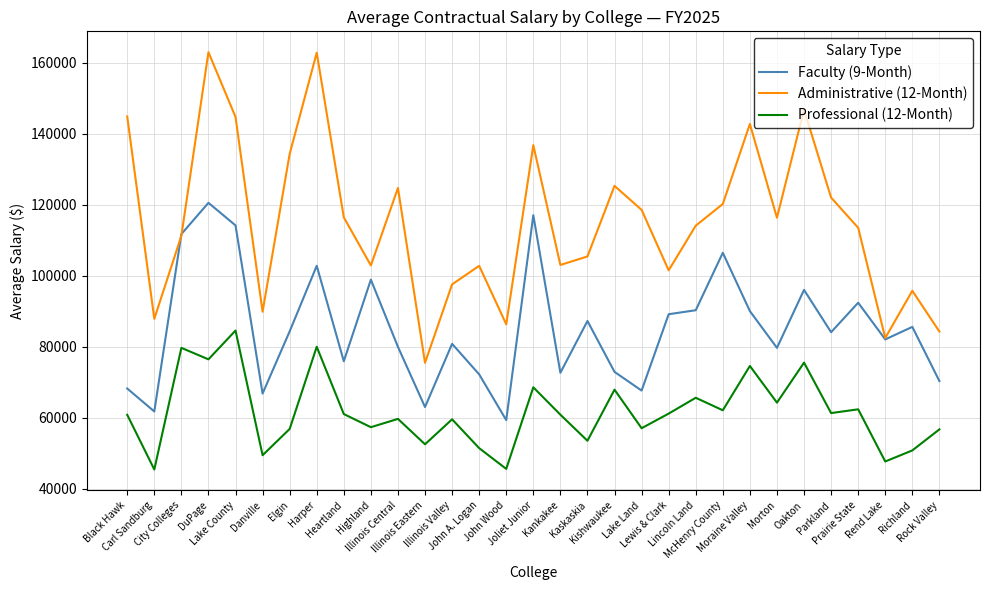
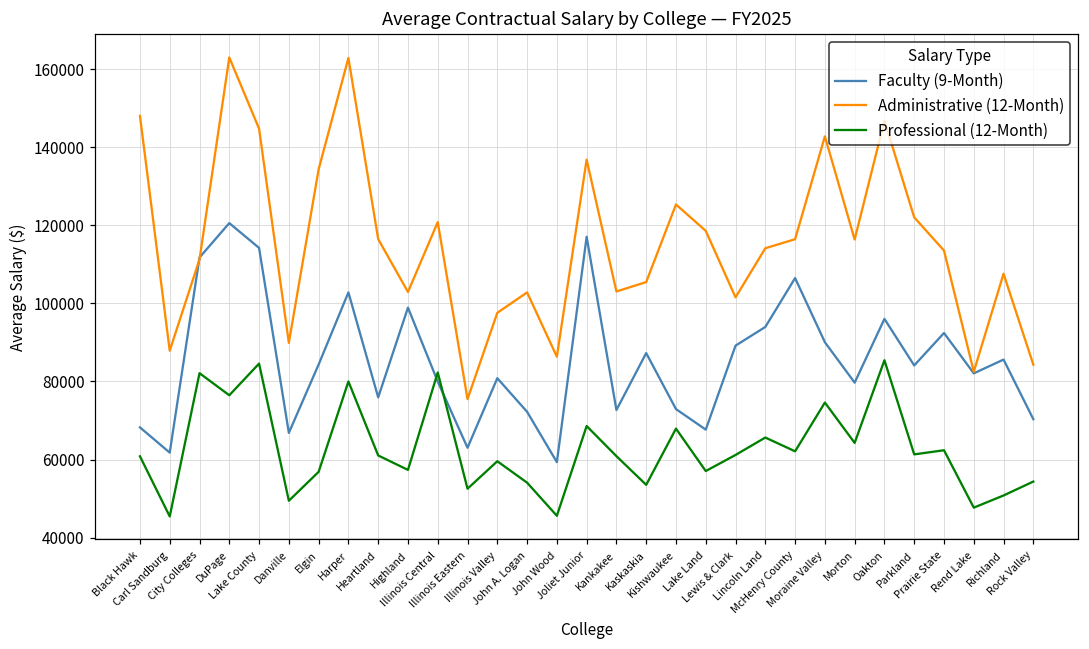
Administrative (12-Month), Black Hawk: 145000 -> 148000
Professional (12-Month), City Colleges: 80000 -> 82000
Administrative (12-Month), Illinois Central: 125000 -> 121000
Professional (12-Month), Illinois Central: 60000 -> 82000
Professional (12-Month), John A. Logan: 51000 -> 54000
Faculty (9-Month), Lincoln Land: 90000 -> 94000
Administrative (12-Month), McHenry County: 120000 -> 116000
Professional (12-Month), Oakton: 76000 -> 85000
Administrative (12-Month), Richland: 96000 -> 108000
Professional (12-Month), Rock Valley: 57000 -> 54000
